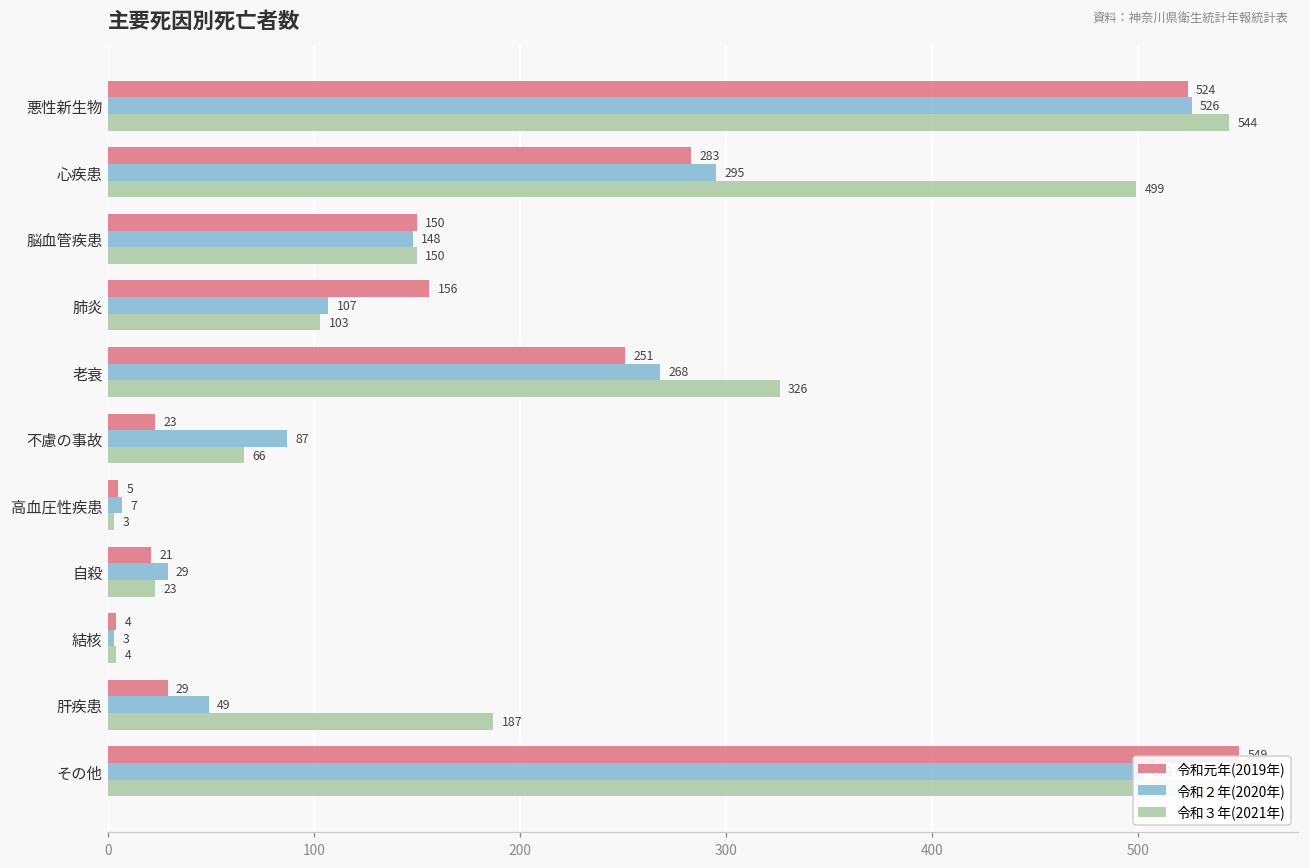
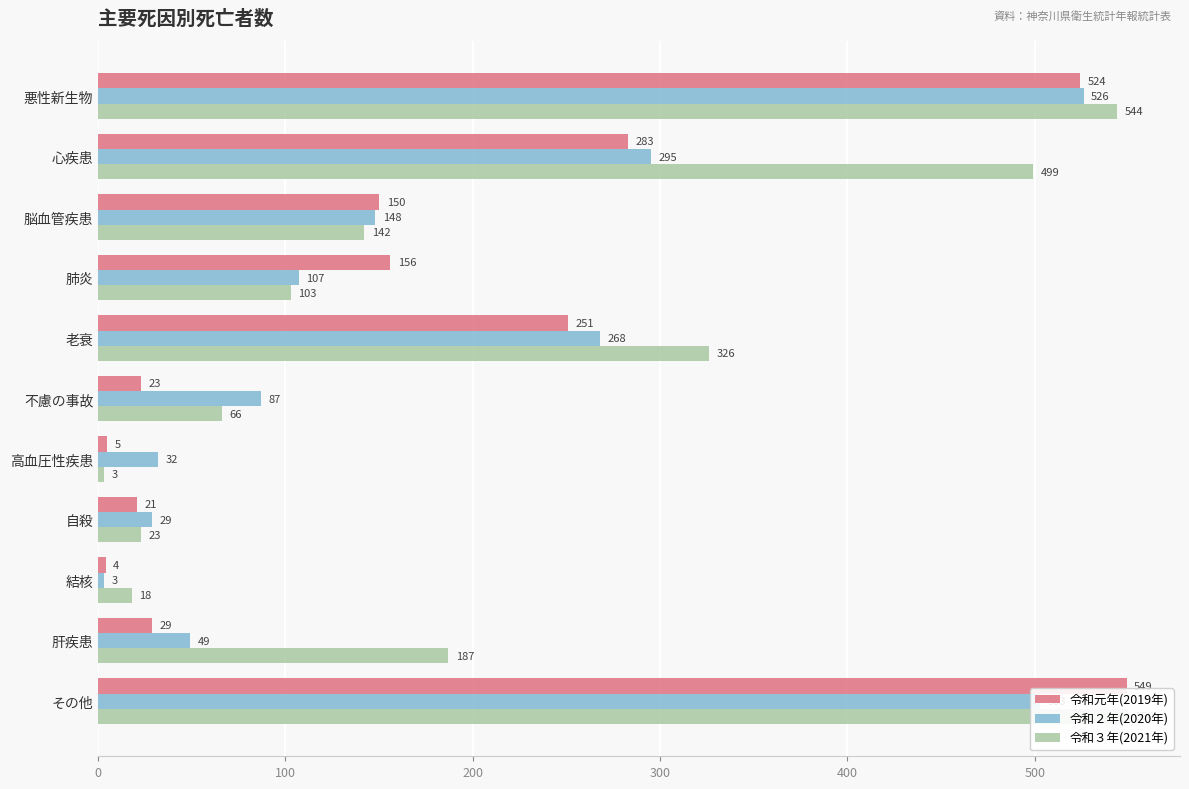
令和３年(2021年), 脳血管疾患: 150 -> 142
令和２年(2020年), 高血圧性疾患: 7 -> 32
令和３年(2021年), 結核: 4 -> 18
